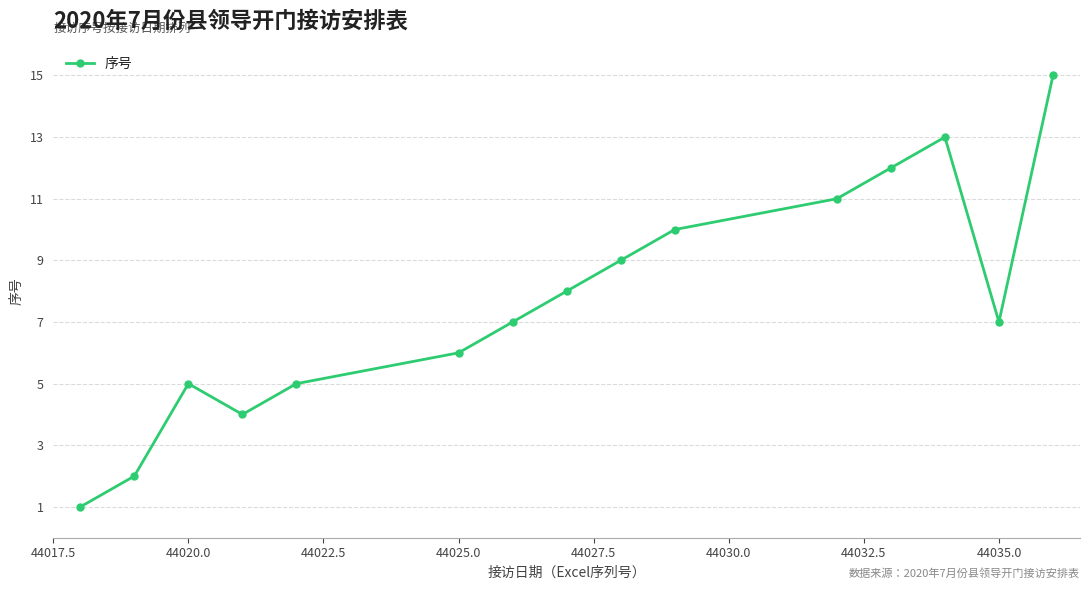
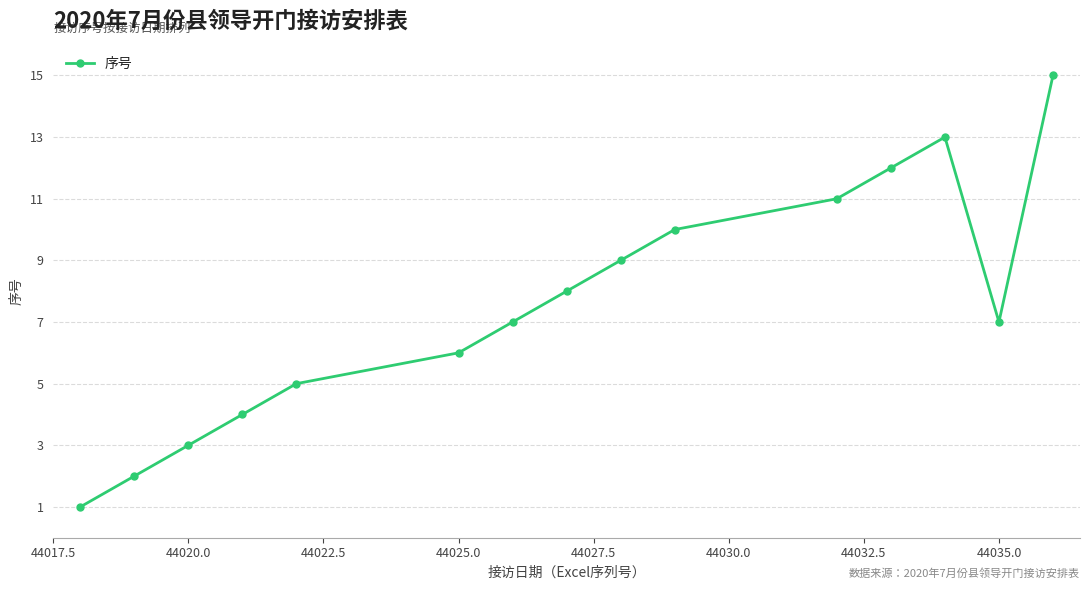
44020.0: 5 -> 3
